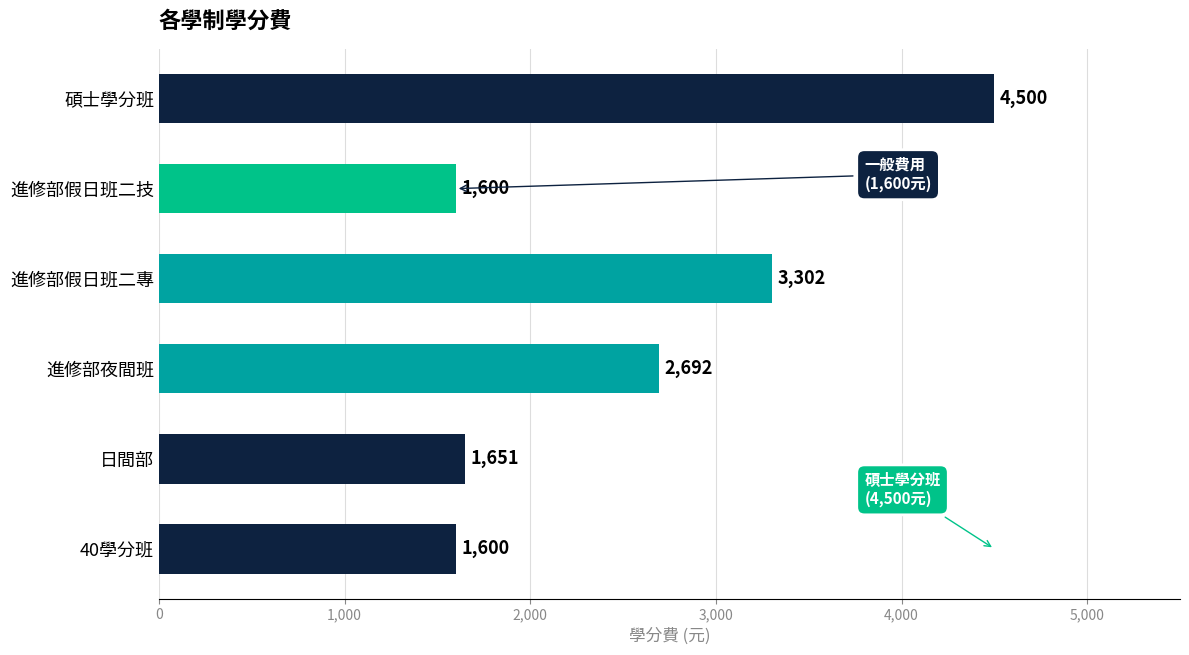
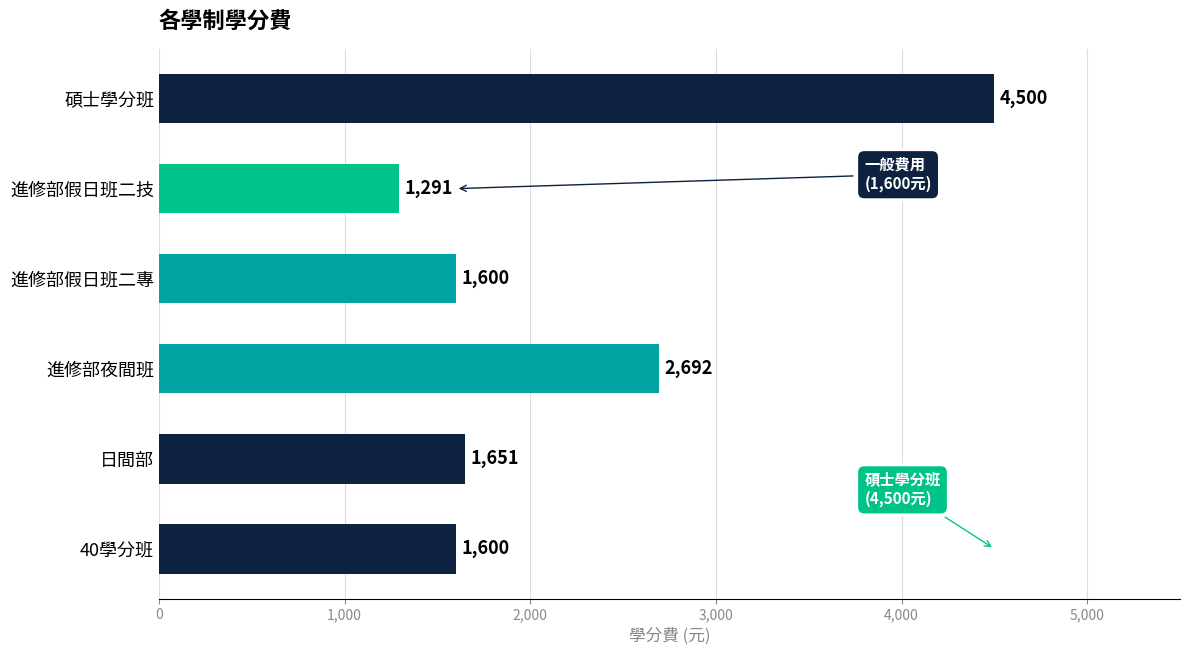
進修部假日班二技: 1,600 -> 1,291
進修部假日班二專: 3,302 -> 1,600
